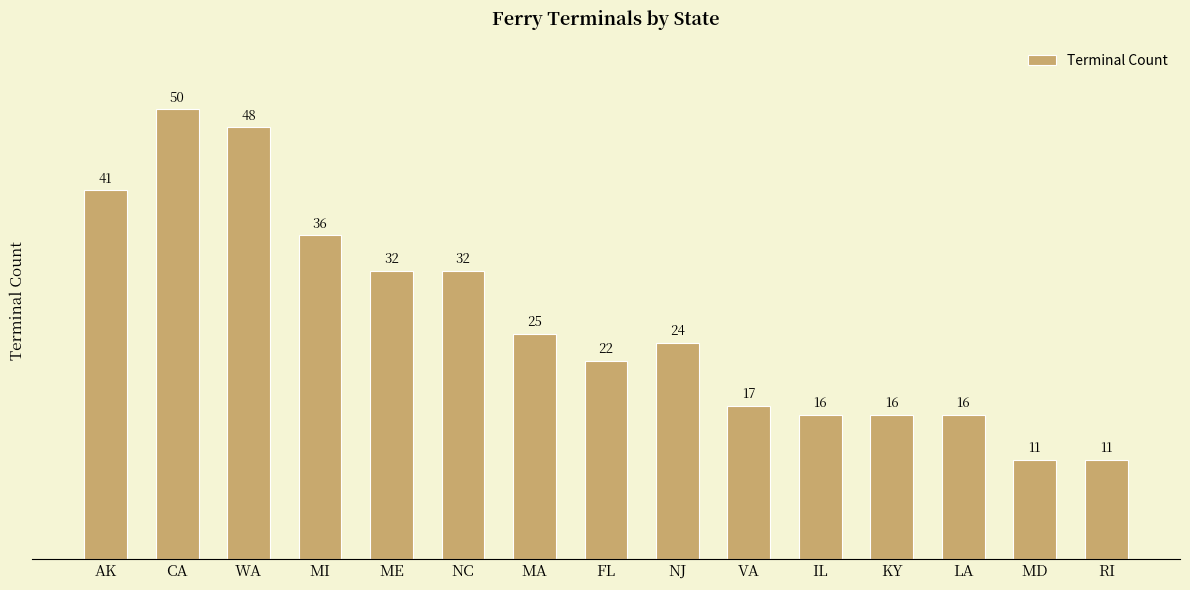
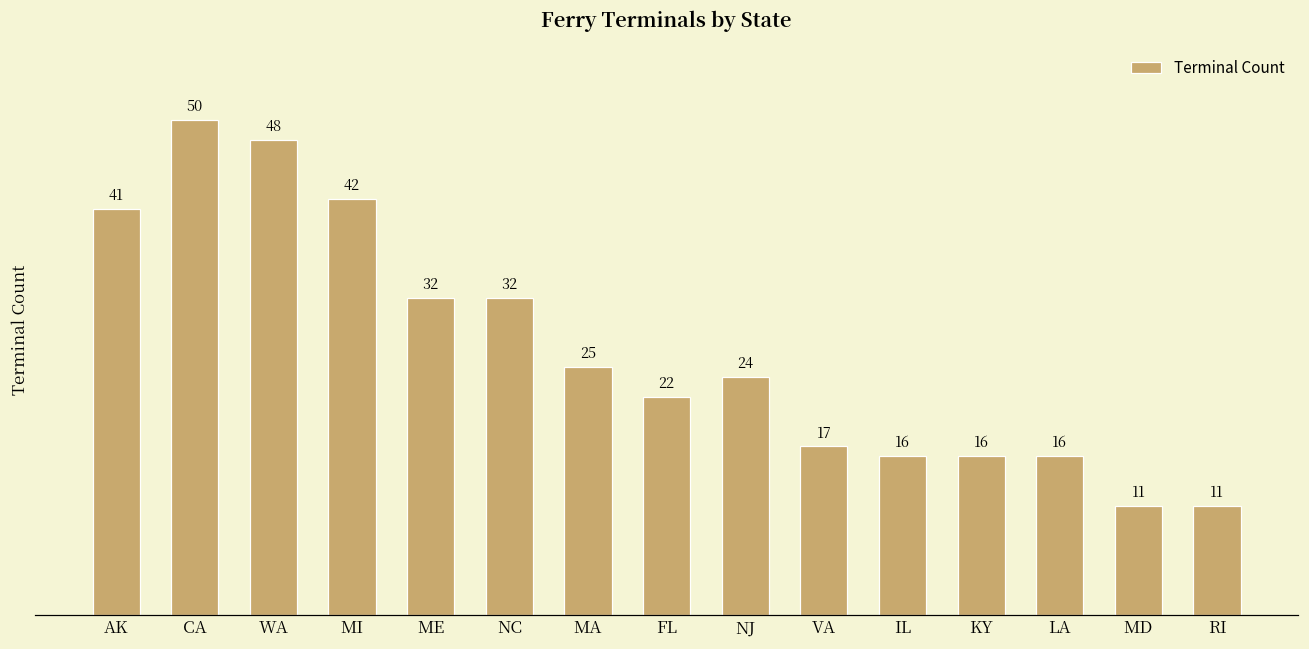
MI: 36 -> 42
